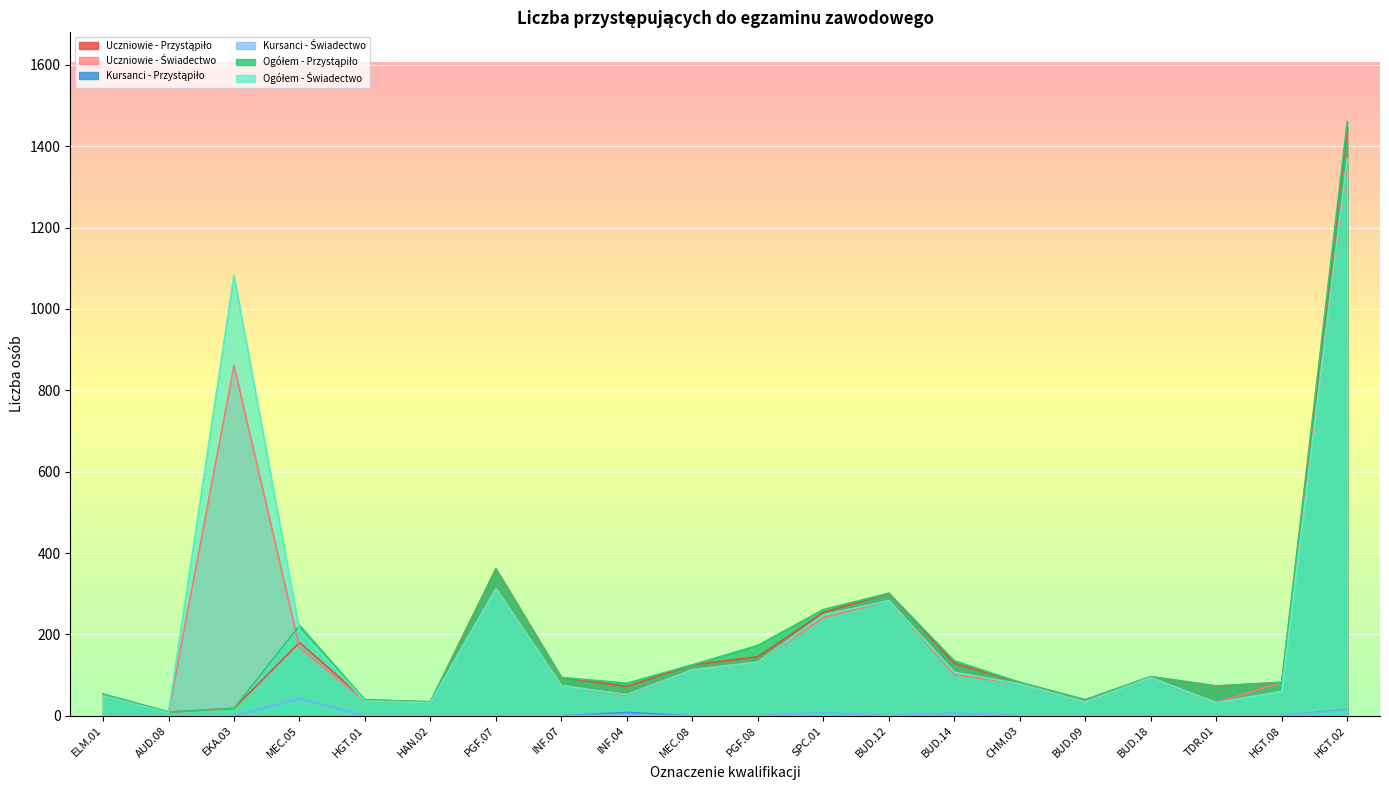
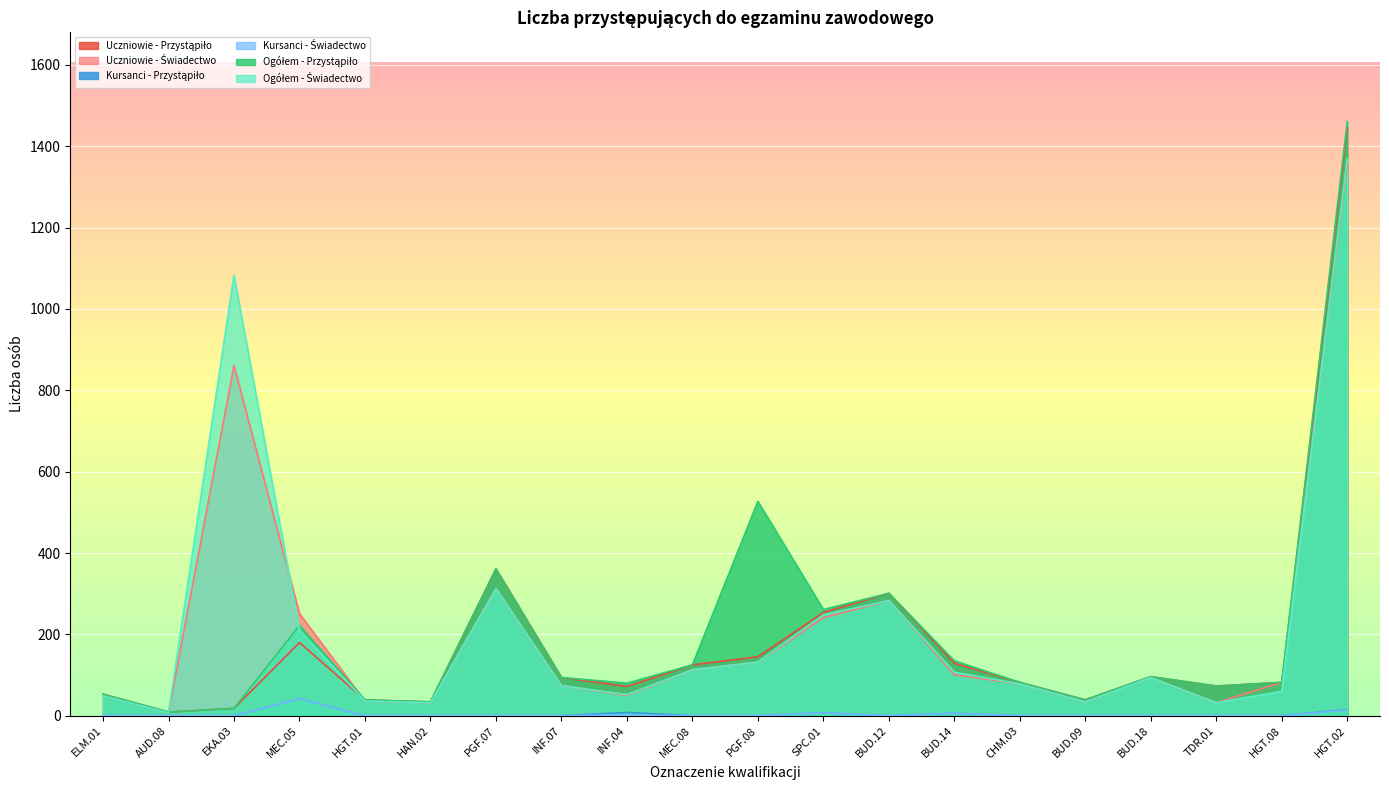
Uczniowie - Świadectwo, MEC.05: 170 -> 250
Ogółem - Przystąpiło, PGF.08: 170 -> 530
